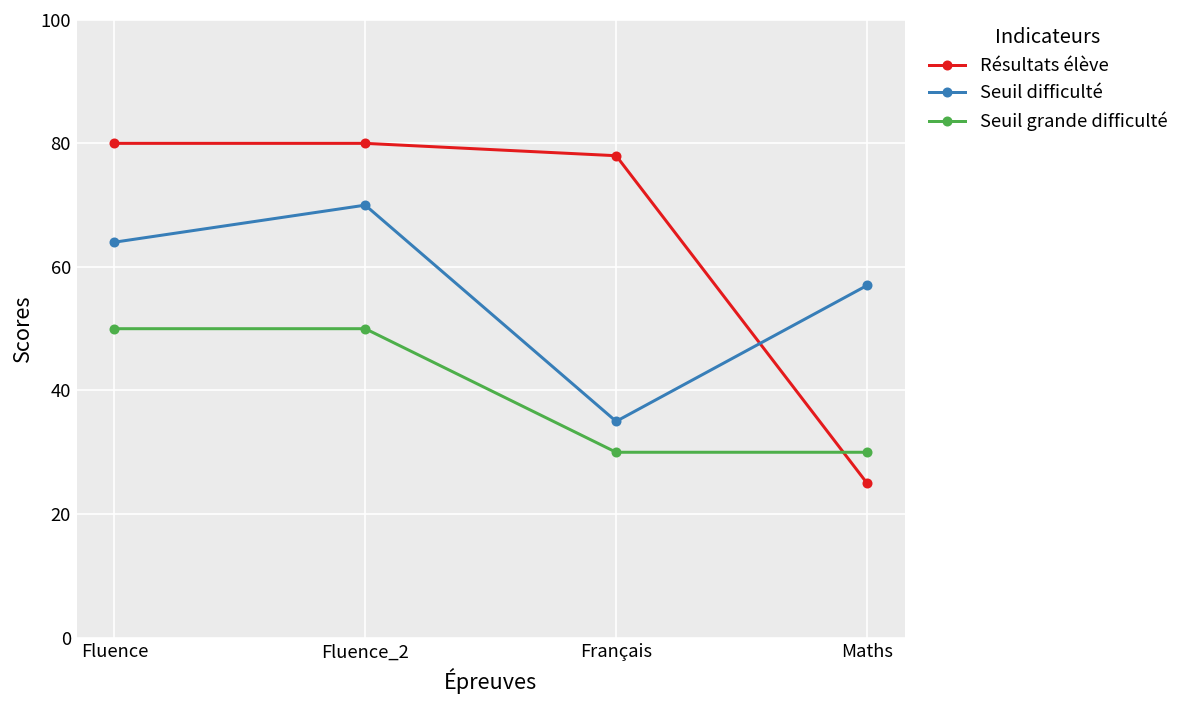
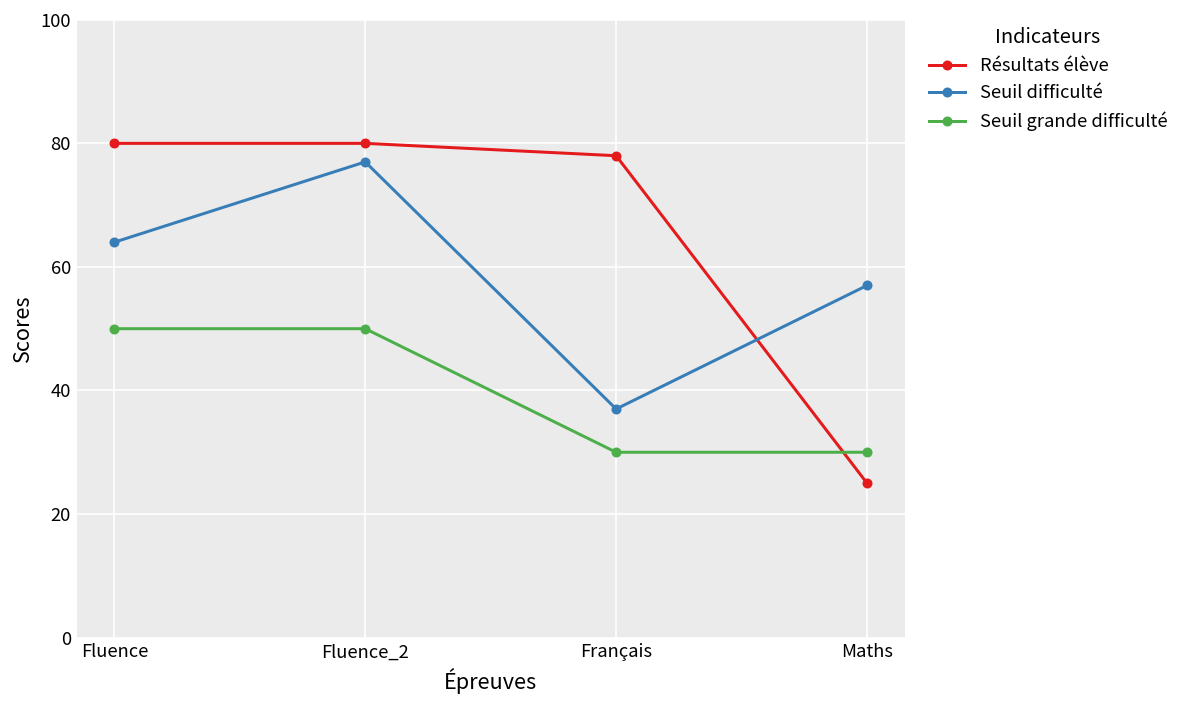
Seuil difficulté, Fluence_2: 70 -> 77
Seuil difficulté, Français: 35 -> 37
